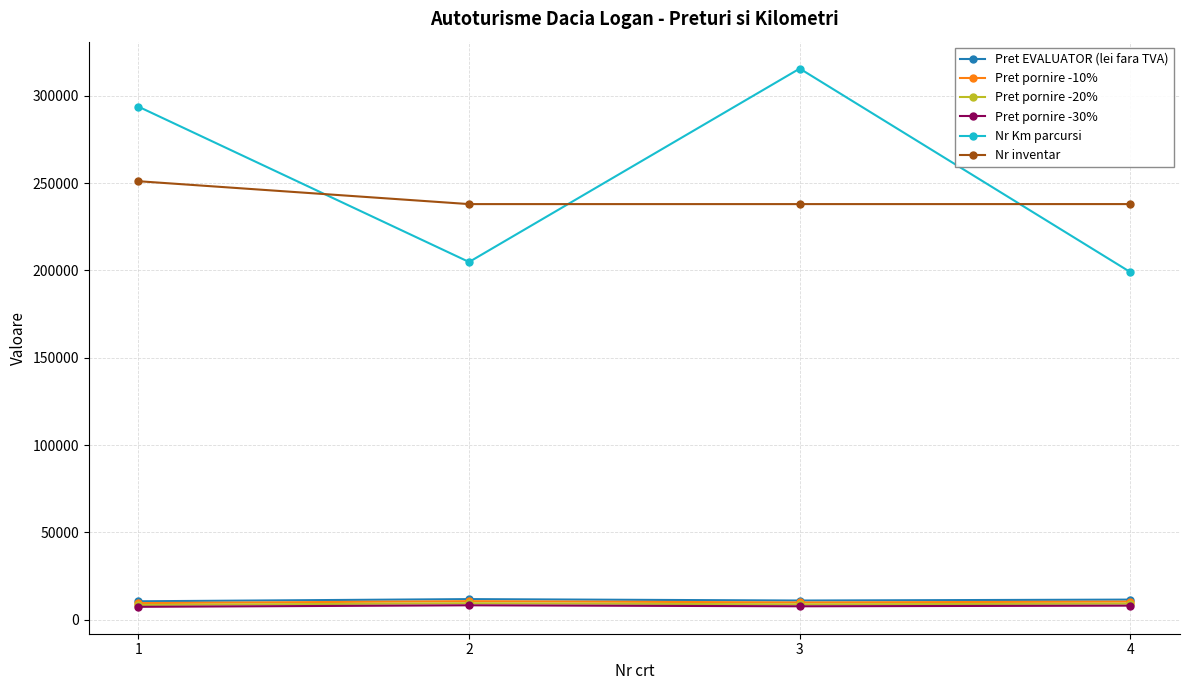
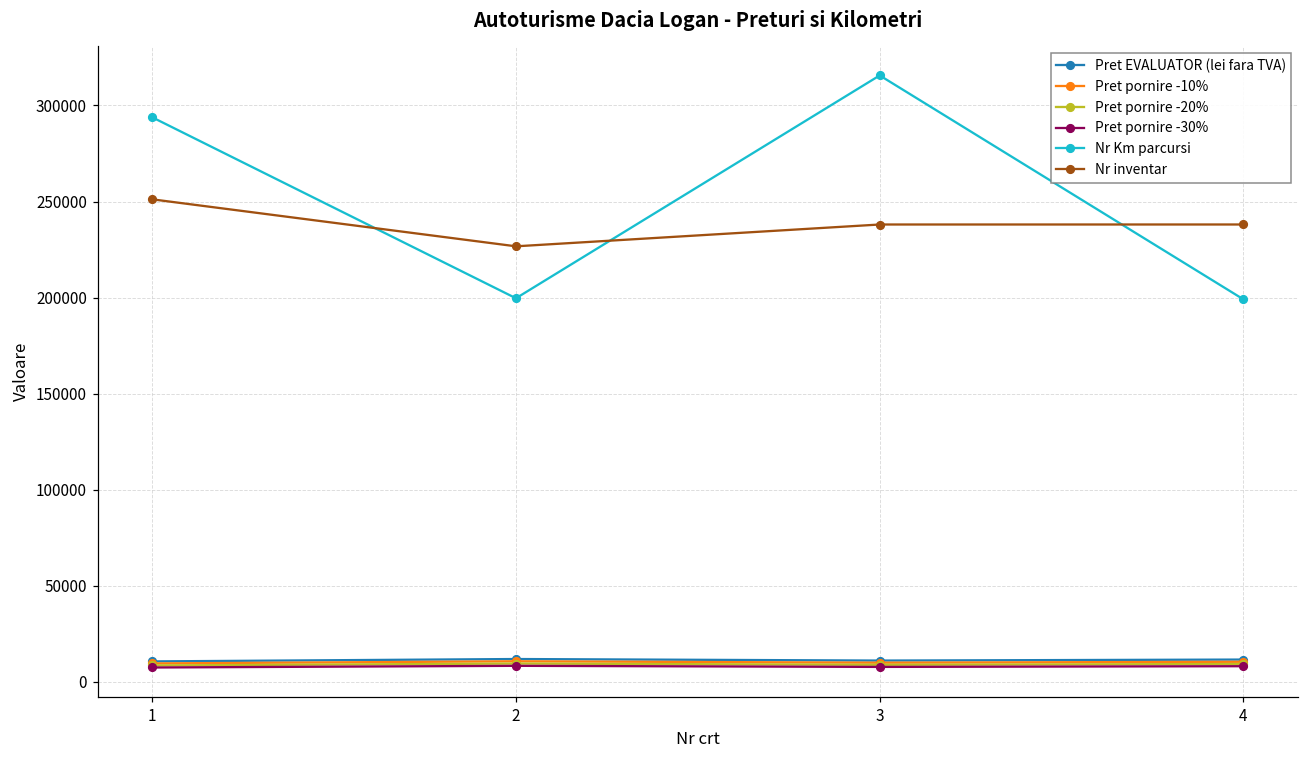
Nr Km parcursi, 2: 205000 -> 200000
Nr inventar, 2: 238000 -> 227000
